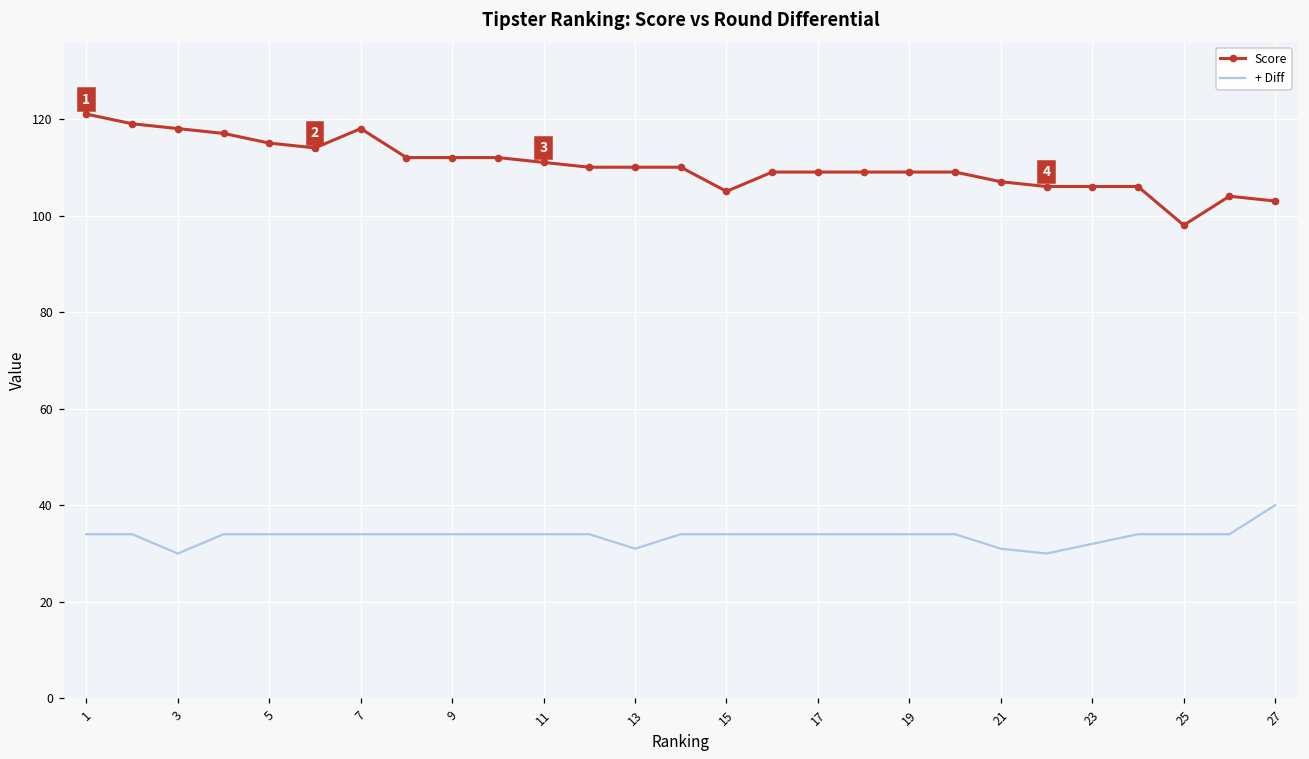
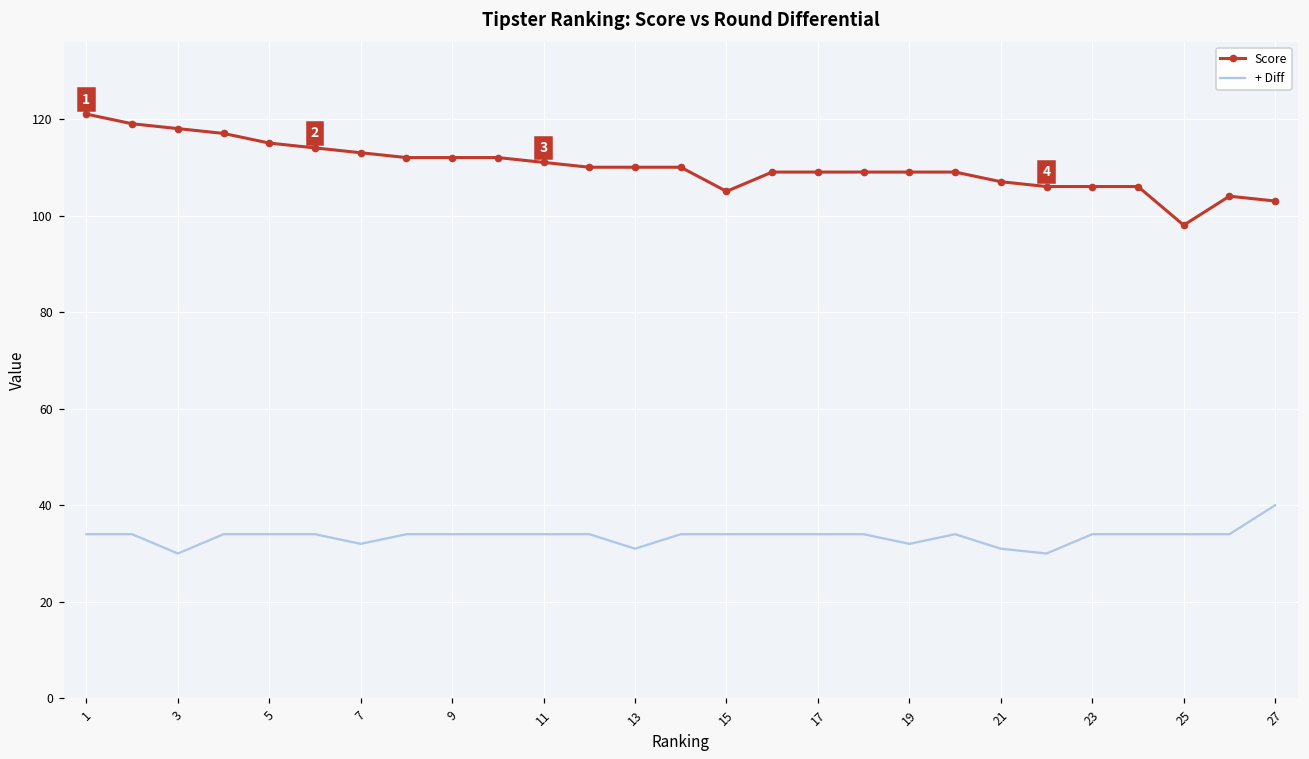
Score, 7: 118 -> 113
+ Diff, 7: 34 -> 32
+ Diff, 19: 34 -> 32
+ Diff, 23: 32 -> 34
